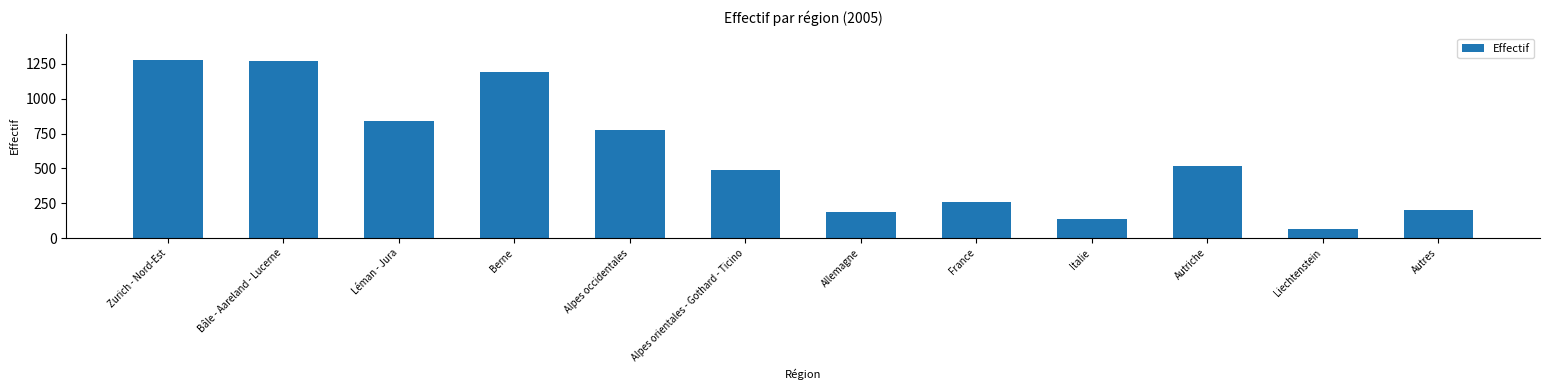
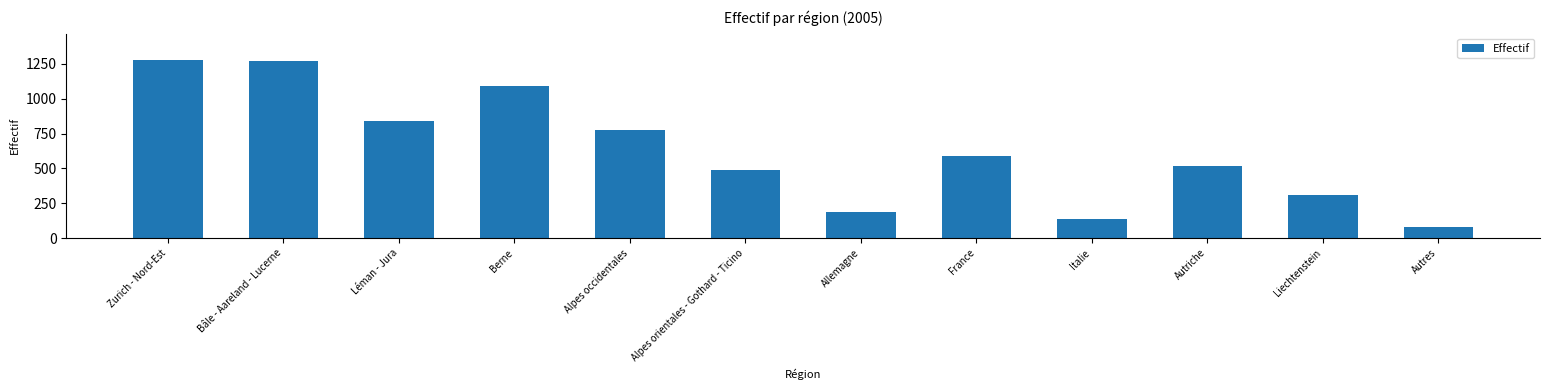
Berne: 1190 -> 1090
France: 260 -> 590
Liechtenstein: 70 -> 310
Autres: 200 -> 80
